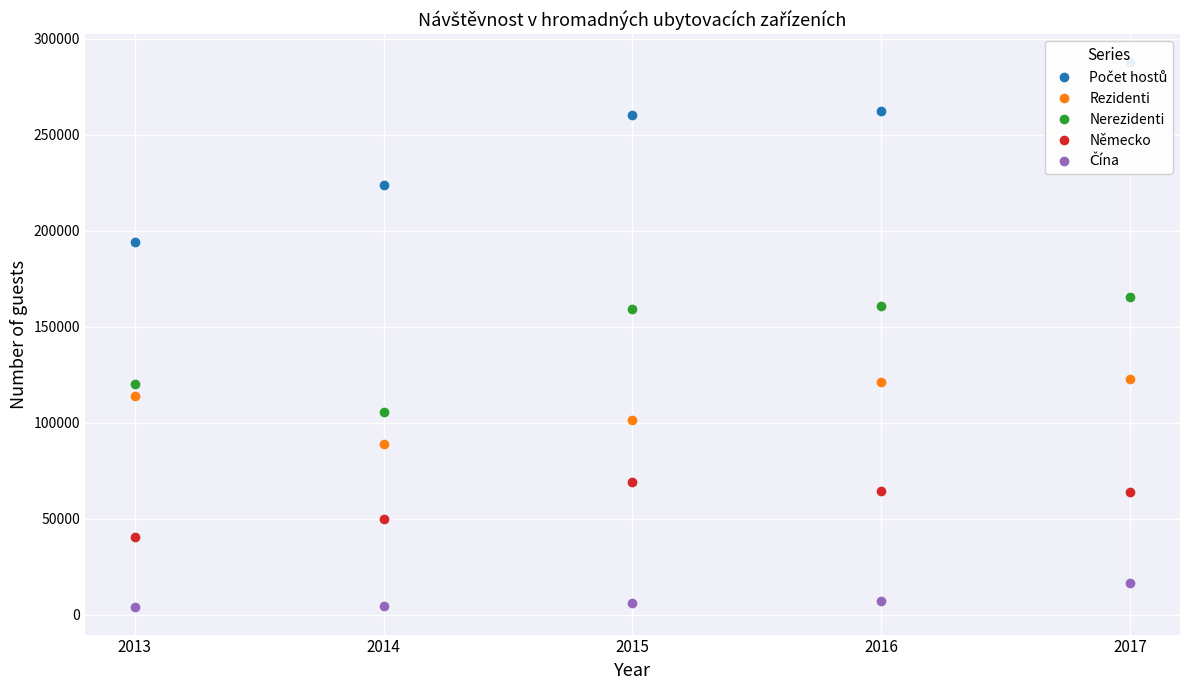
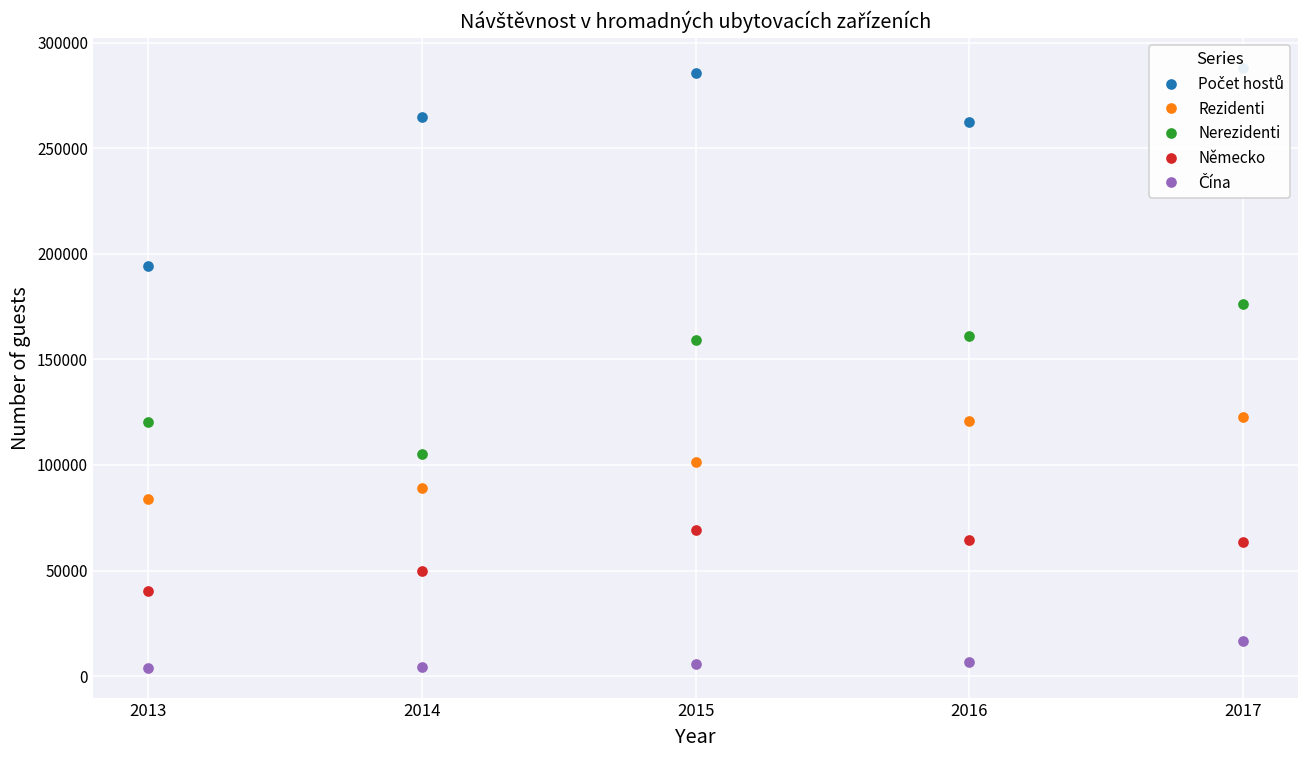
Rezidenti, 2013: 114000 -> 84000
Počet hostů, 2014: 224000 -> 265000
Počet hostů, 2015: 260000 -> 285000
Nerezidenti, 2017: 166000 -> 176000
